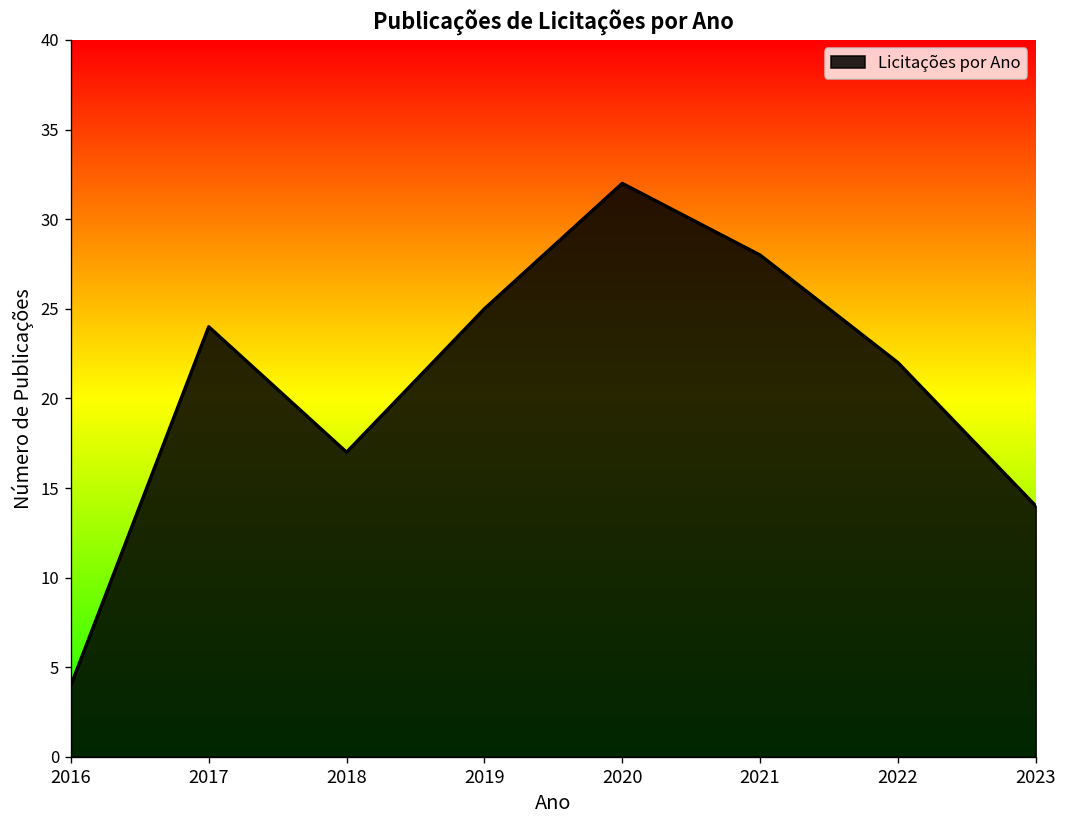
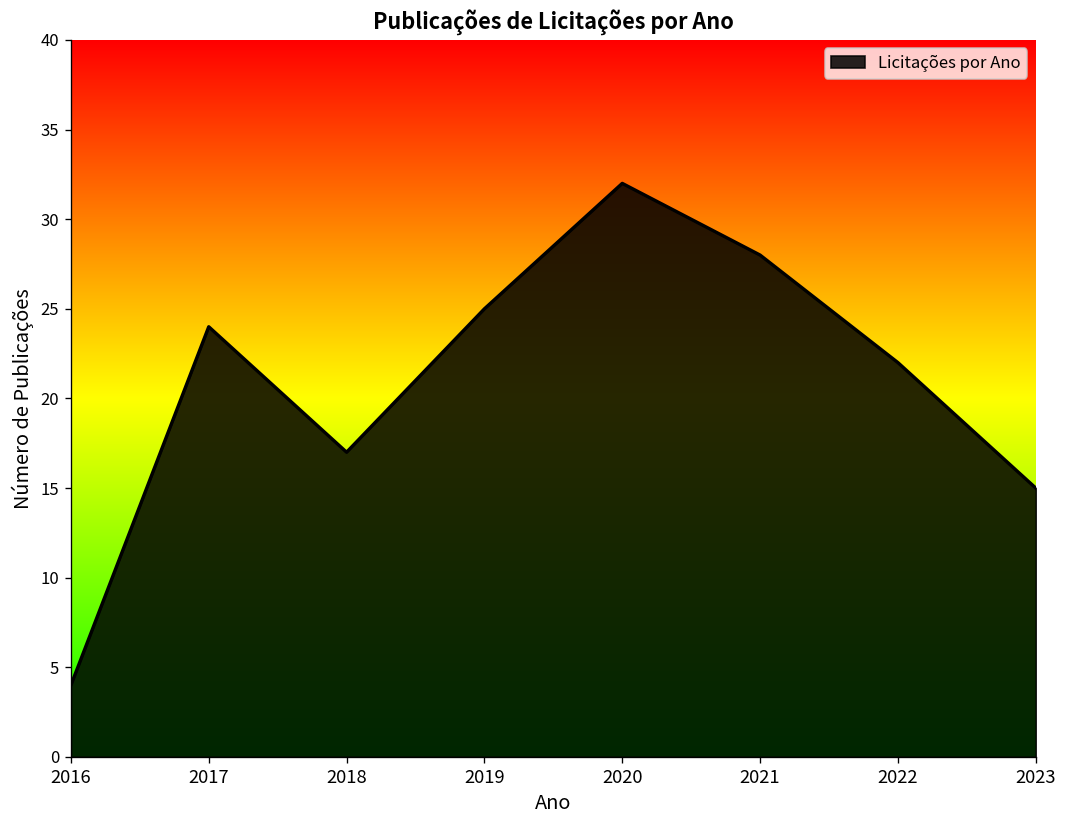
2023: 14 -> 15
